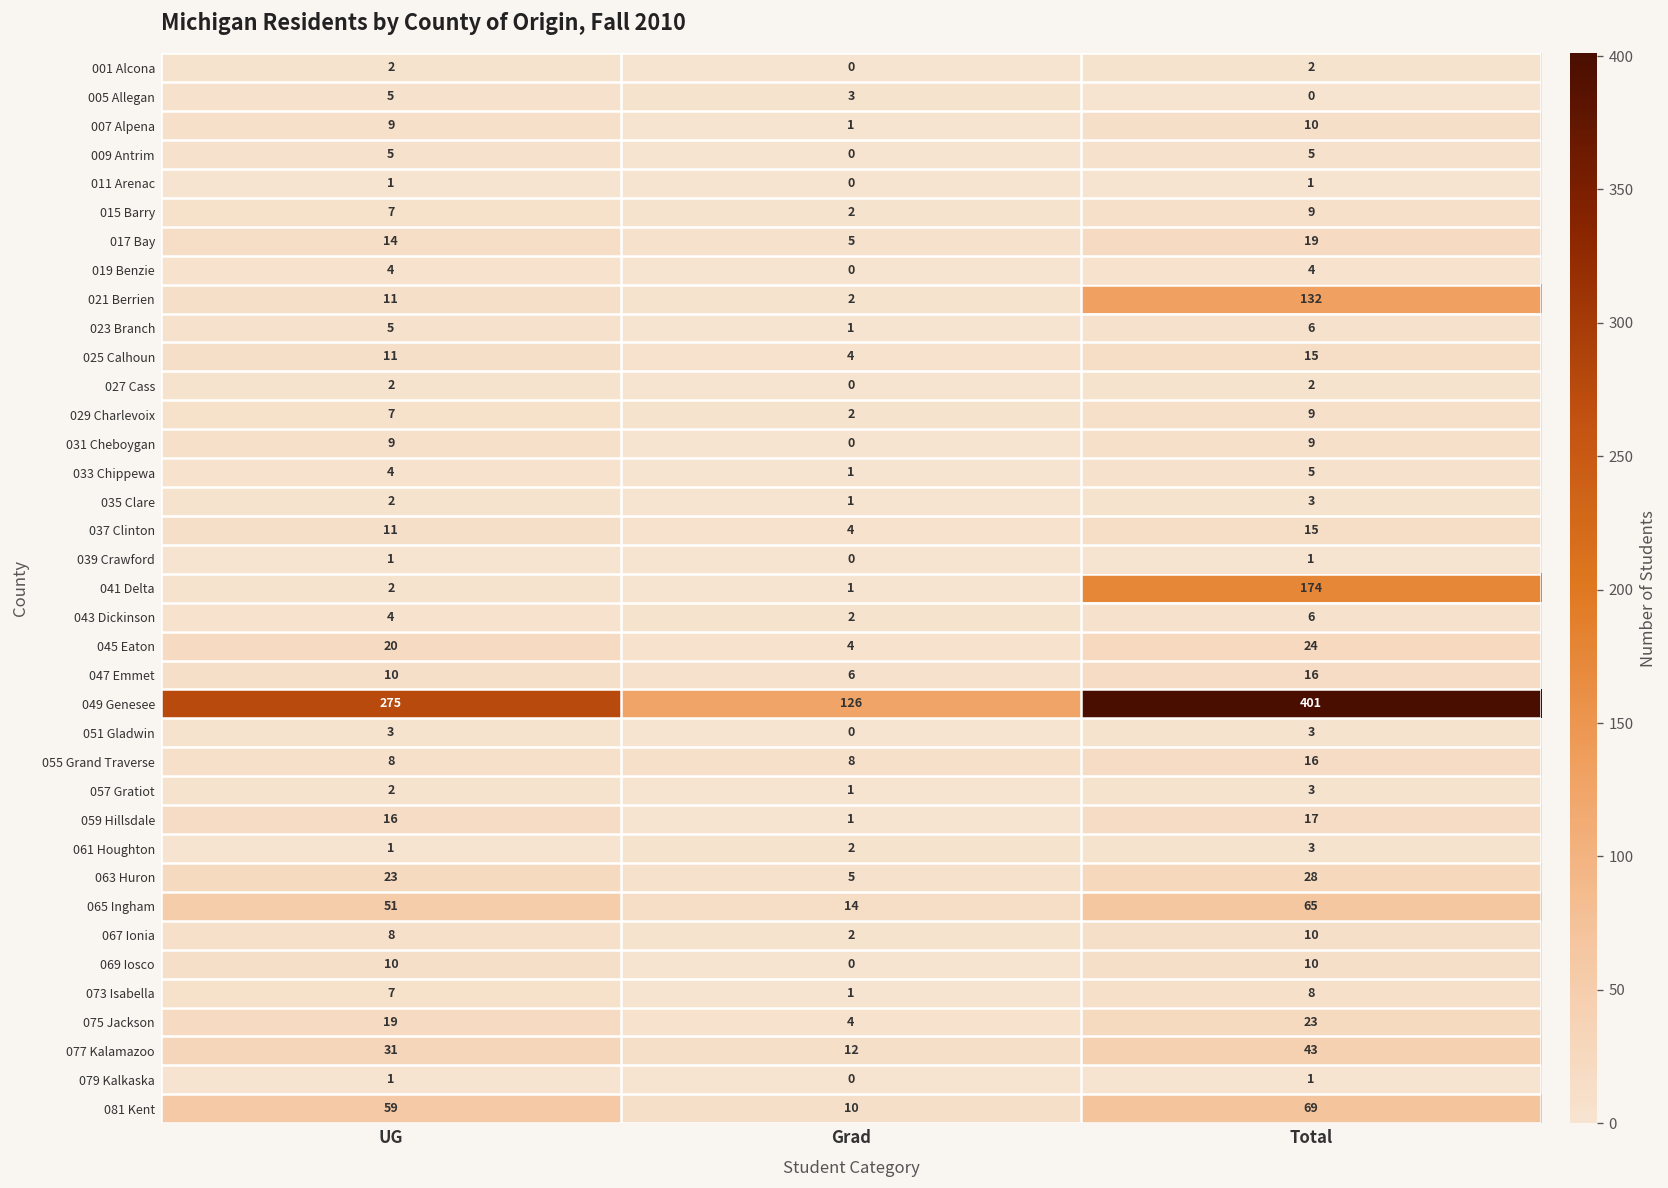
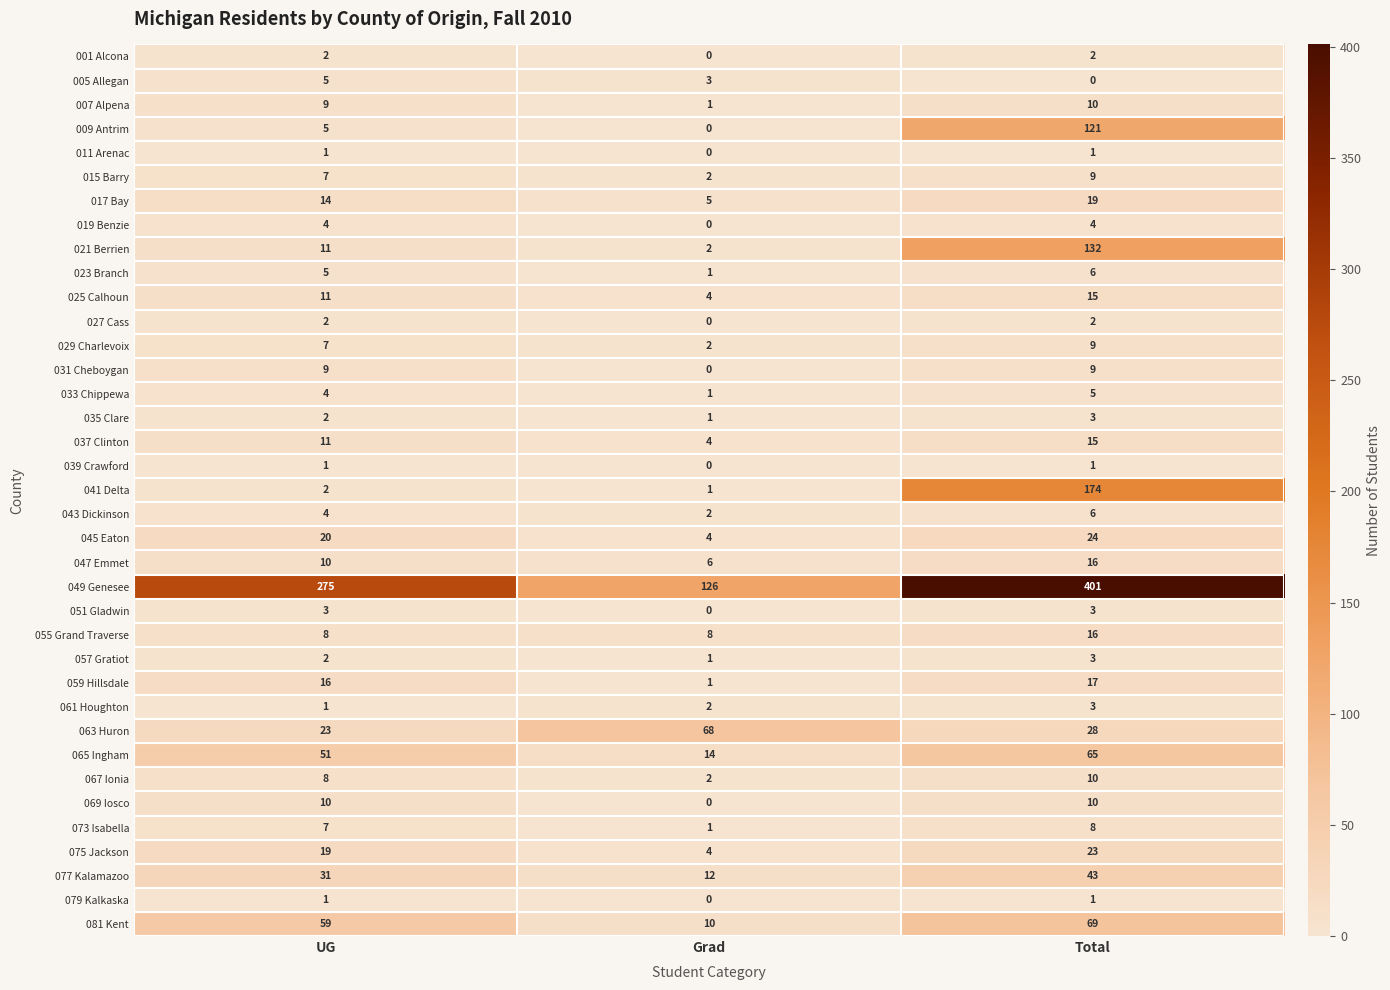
009 Antrim, Total: 5 -> 121
063 Huron, Grad: 5 -> 68
